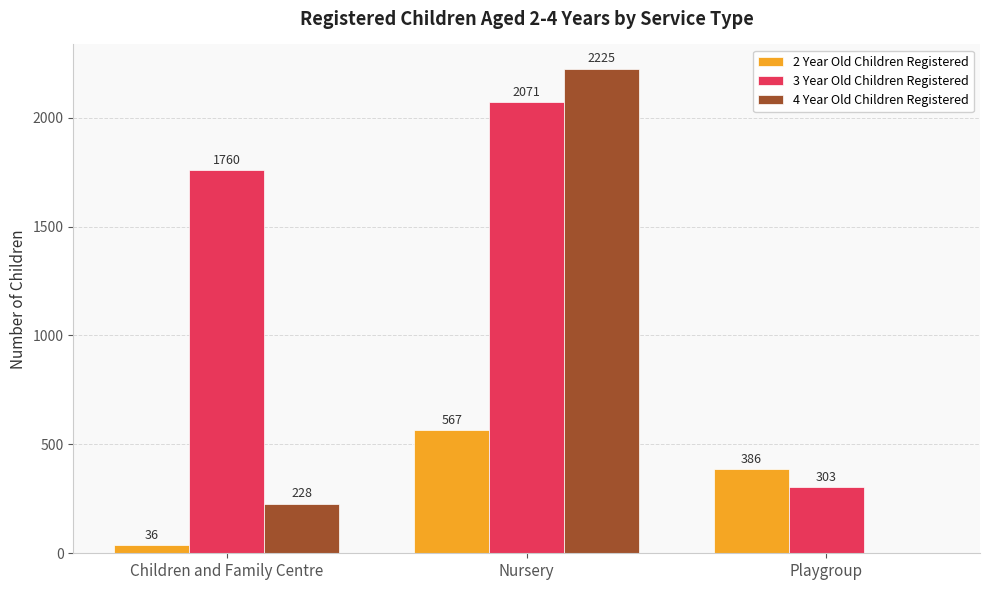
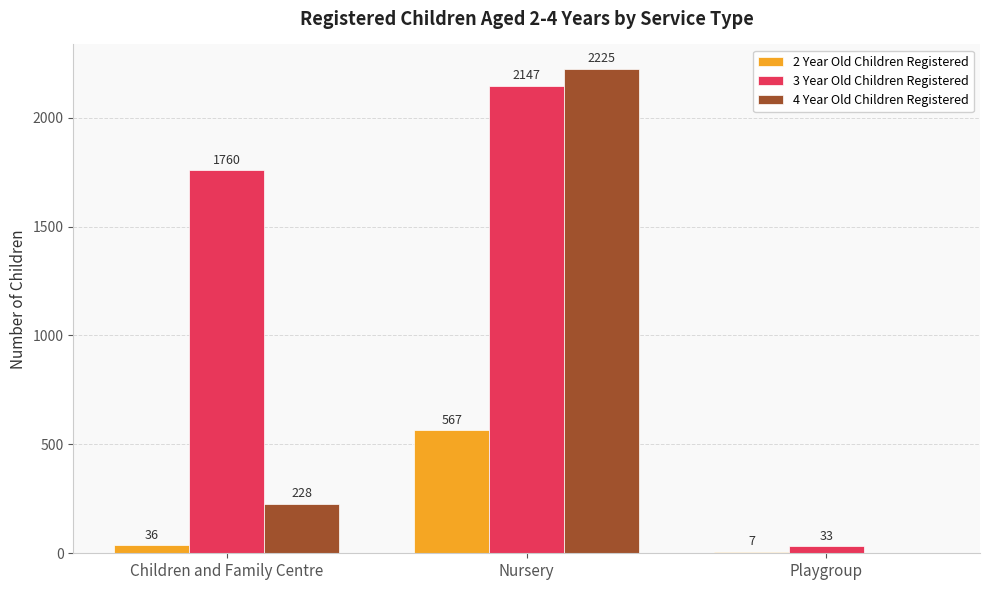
3 Year Old Children Registered, Nursery: 2071 -> 2147
2 Year Old Children Registered, Playgroup: 386 -> 7
3 Year Old Children Registered, Playgroup: 303 -> 33
